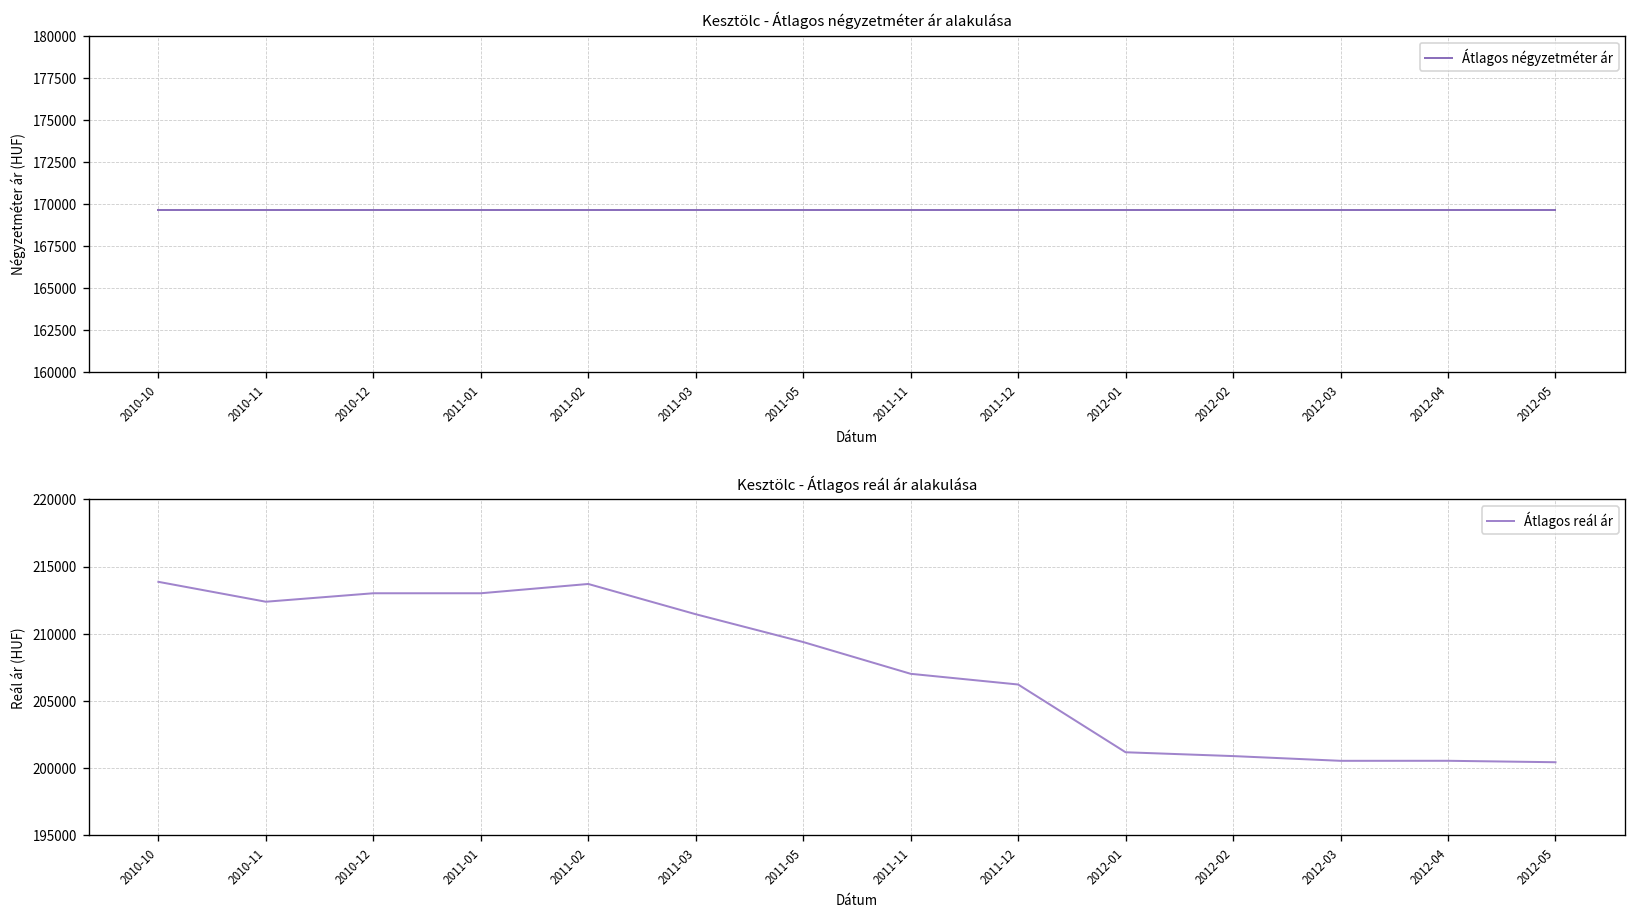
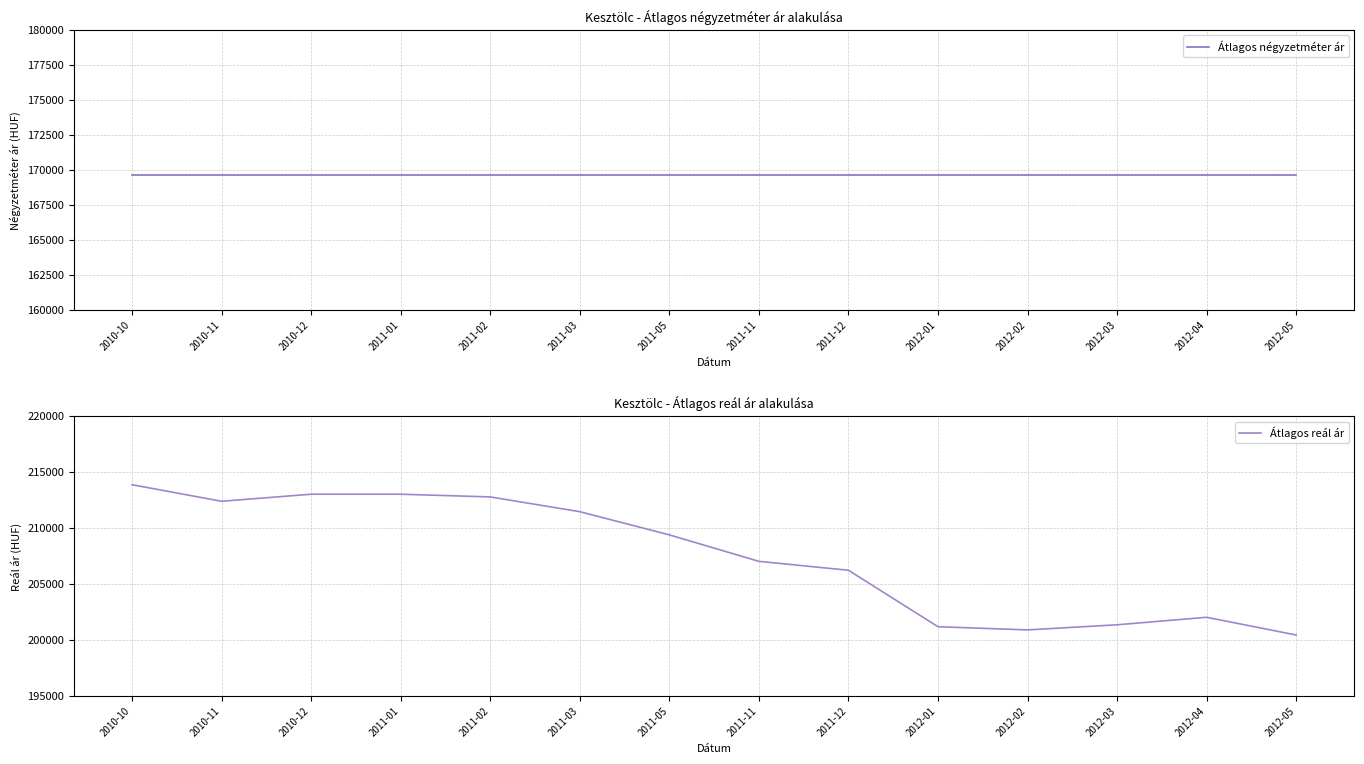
Kesztölc - Átlagos reál ár alakulása, 2011-02: 213700 -> 212800
Kesztölc - Átlagos reál ár alakulása, 2012-03: 200500 -> 201400
Kesztölc - Átlagos reál ár alakulása, 2012-04: 200600 -> 202000
